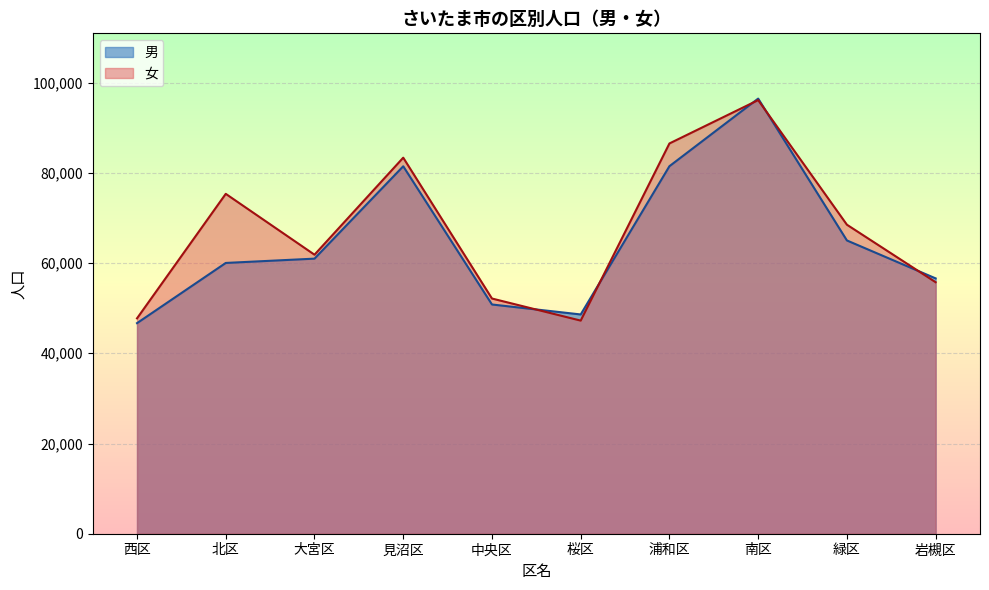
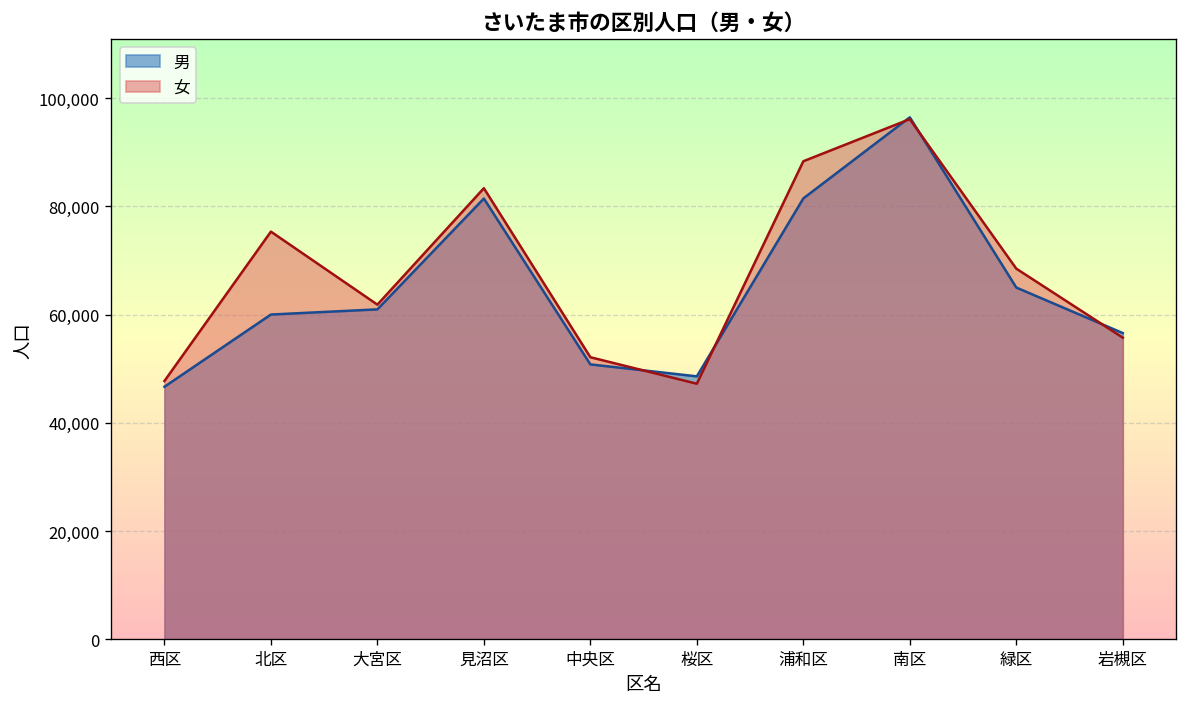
女, 浦和区: 87,000 -> 88,000
